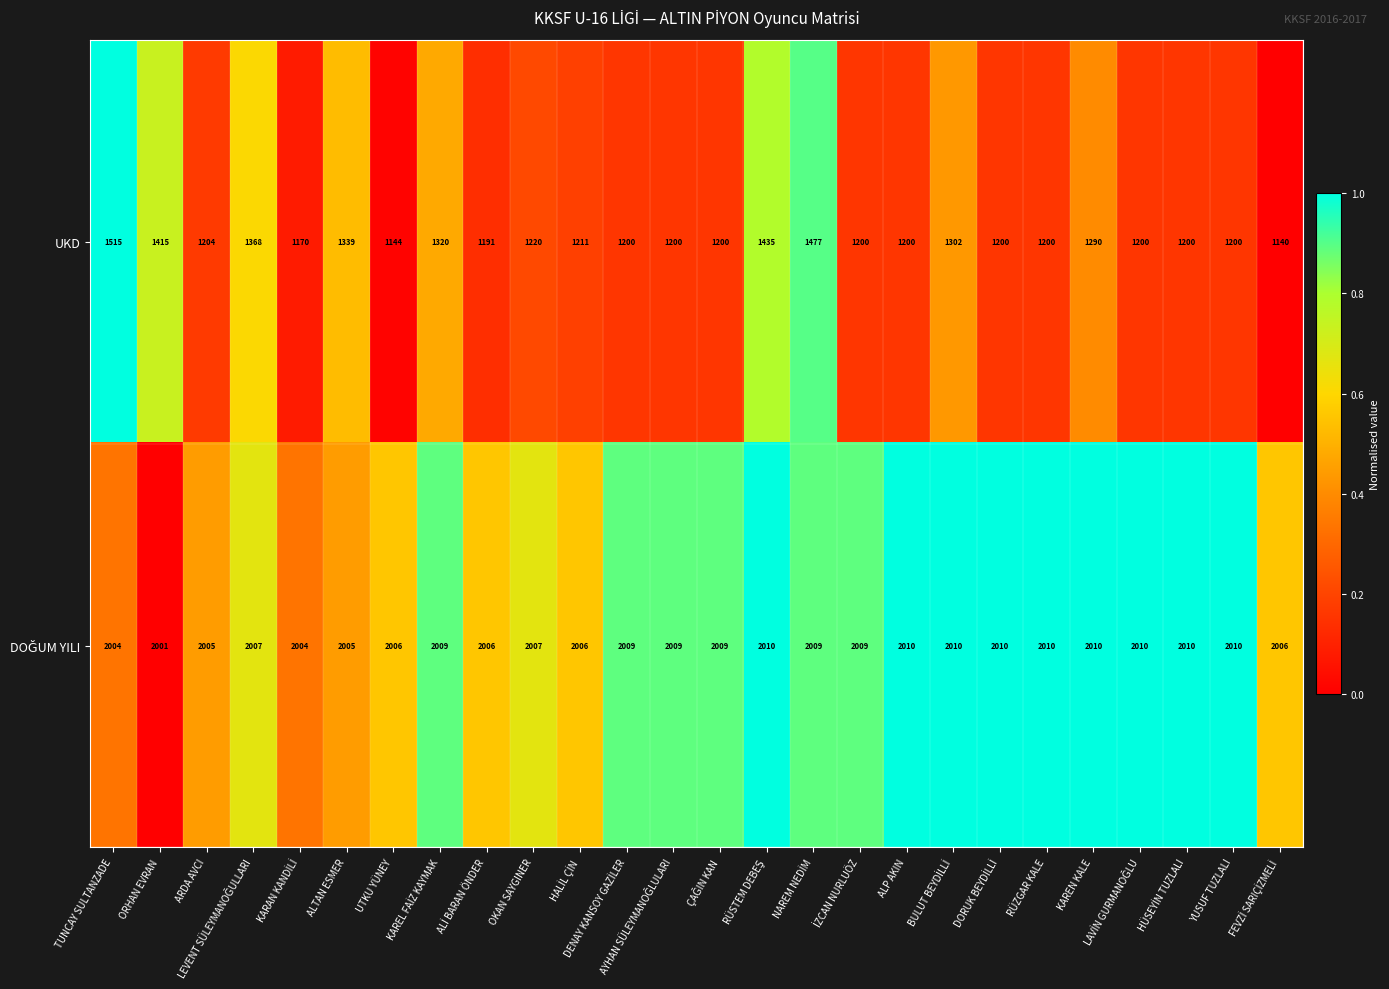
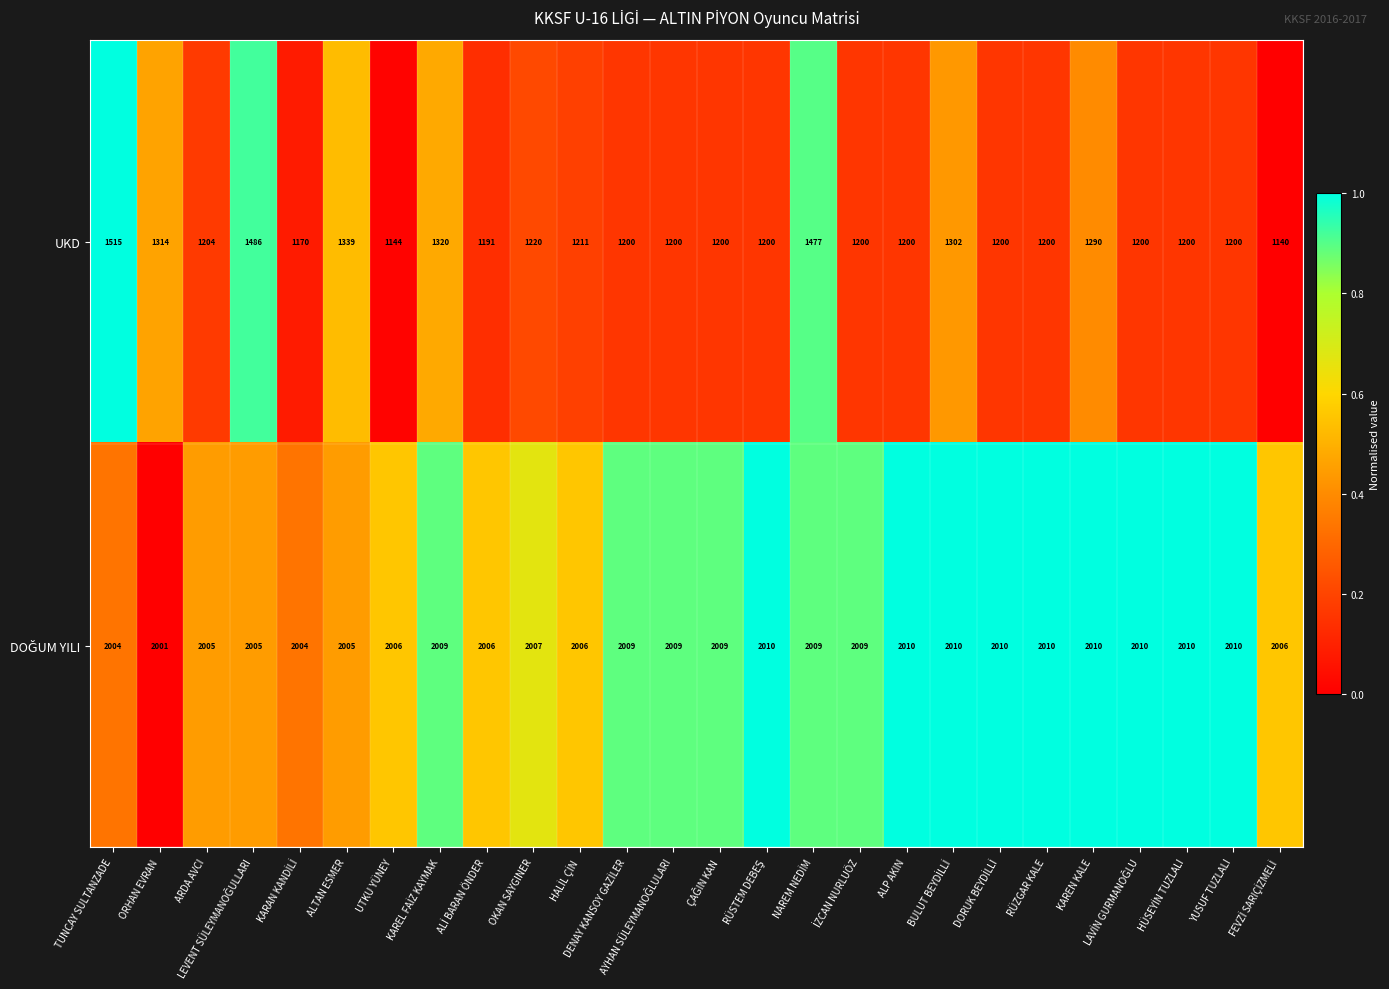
UKD, ORHAN EVRAN: 1415 -> 1314
UKD, LEVENT SÜLEYMANOĞULLARI: 1368 -> 1486
UKD, RÜSTEM DEBEŞ: 1435 -> 1200
DOĞUM YILI, LEVENT SÜLEYMANOĞULLARI: 2007 -> 2005
